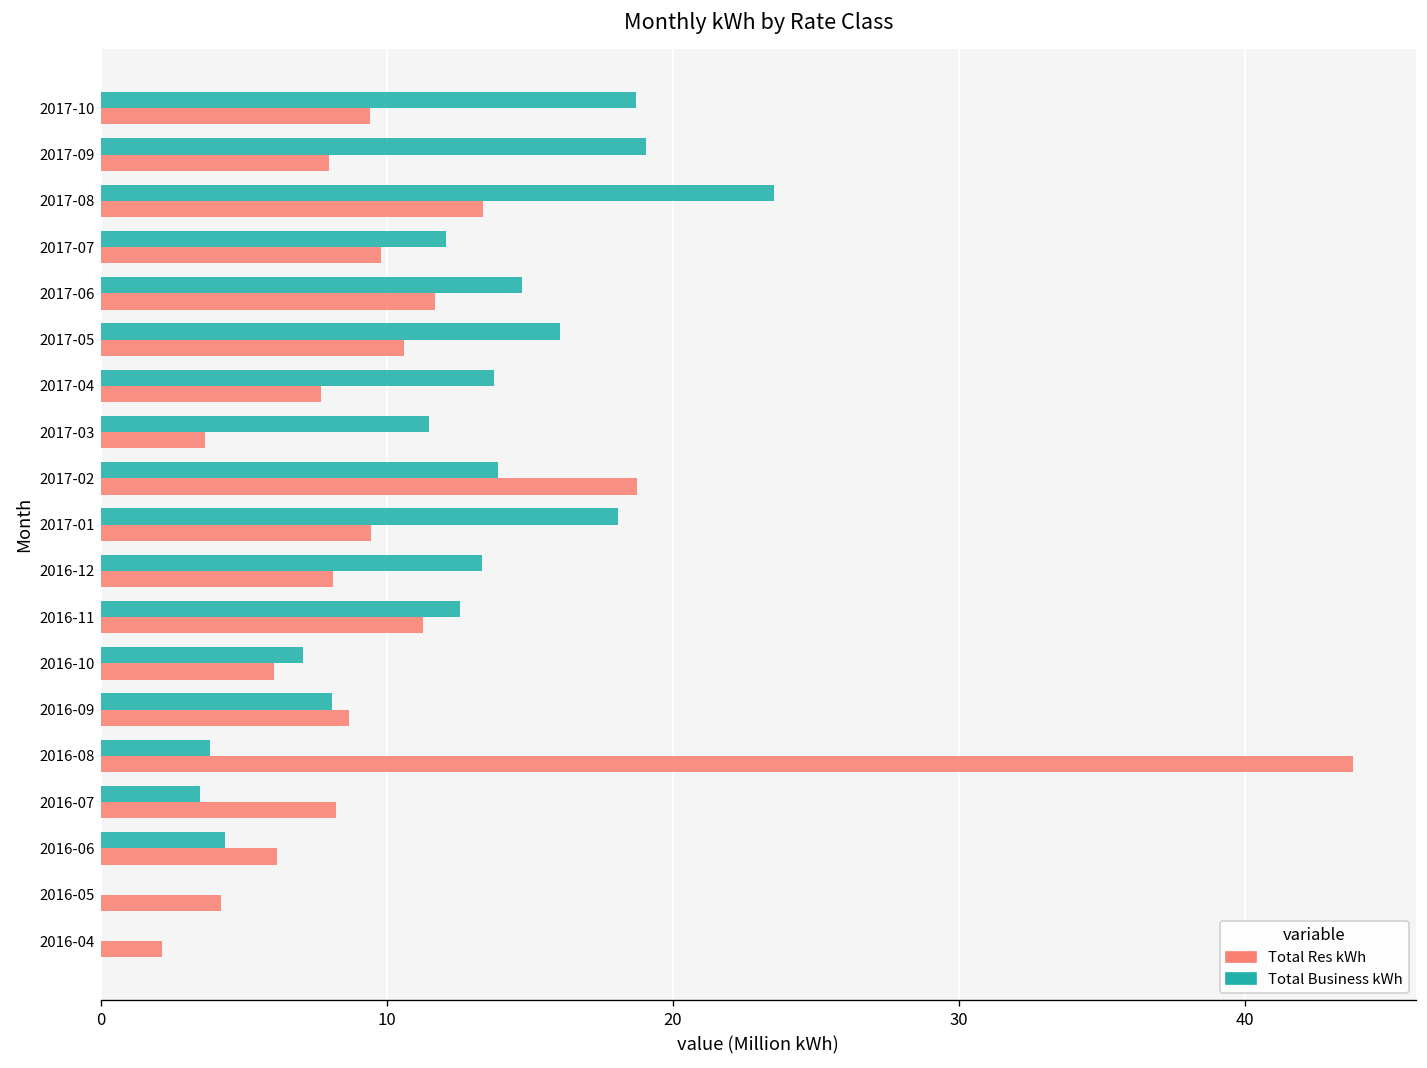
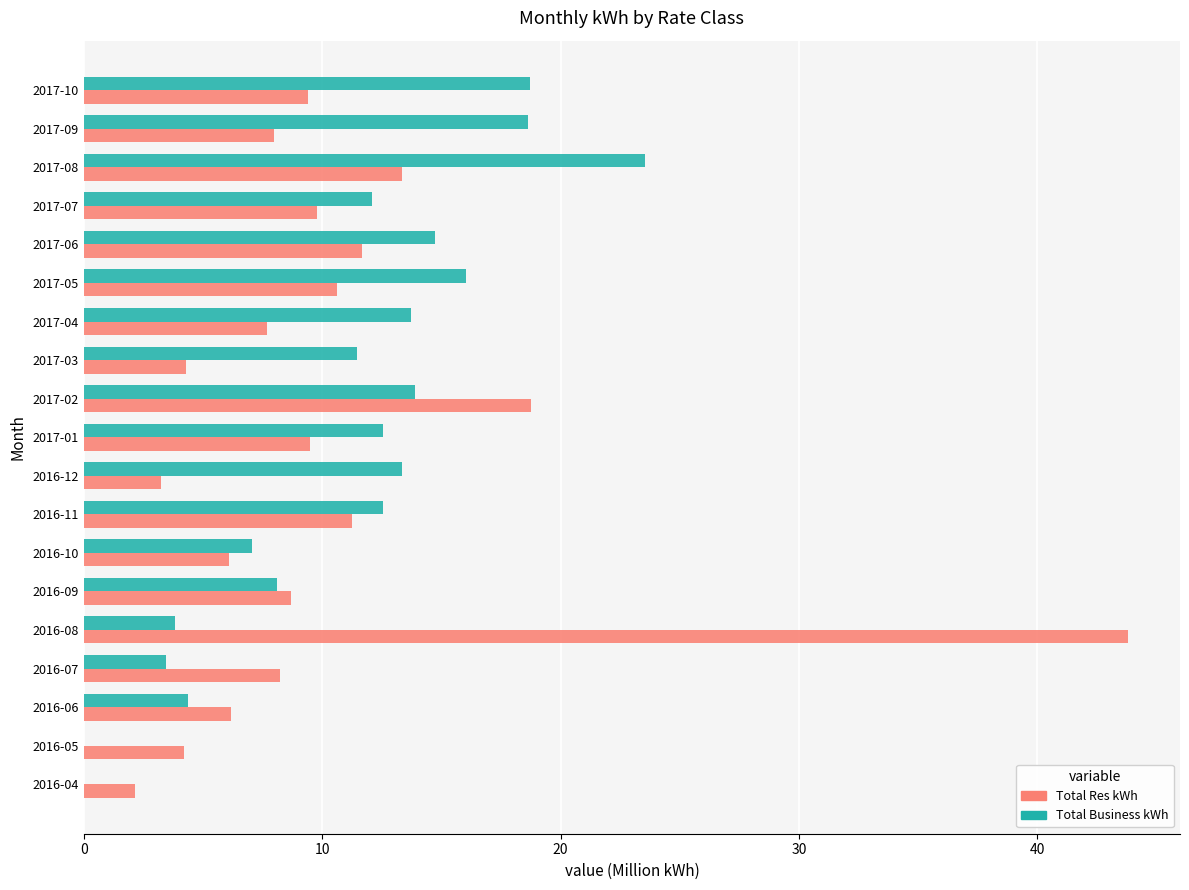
Total Business kWh, 2017-09: 19.1 -> 18.6
Total Res kWh, 2017-03: 3.7 -> 4.3
Total Business kWh, 2017-01: 18.1 -> 12.6
Total Res kWh, 2016-12: 8.1 -> 3.2
